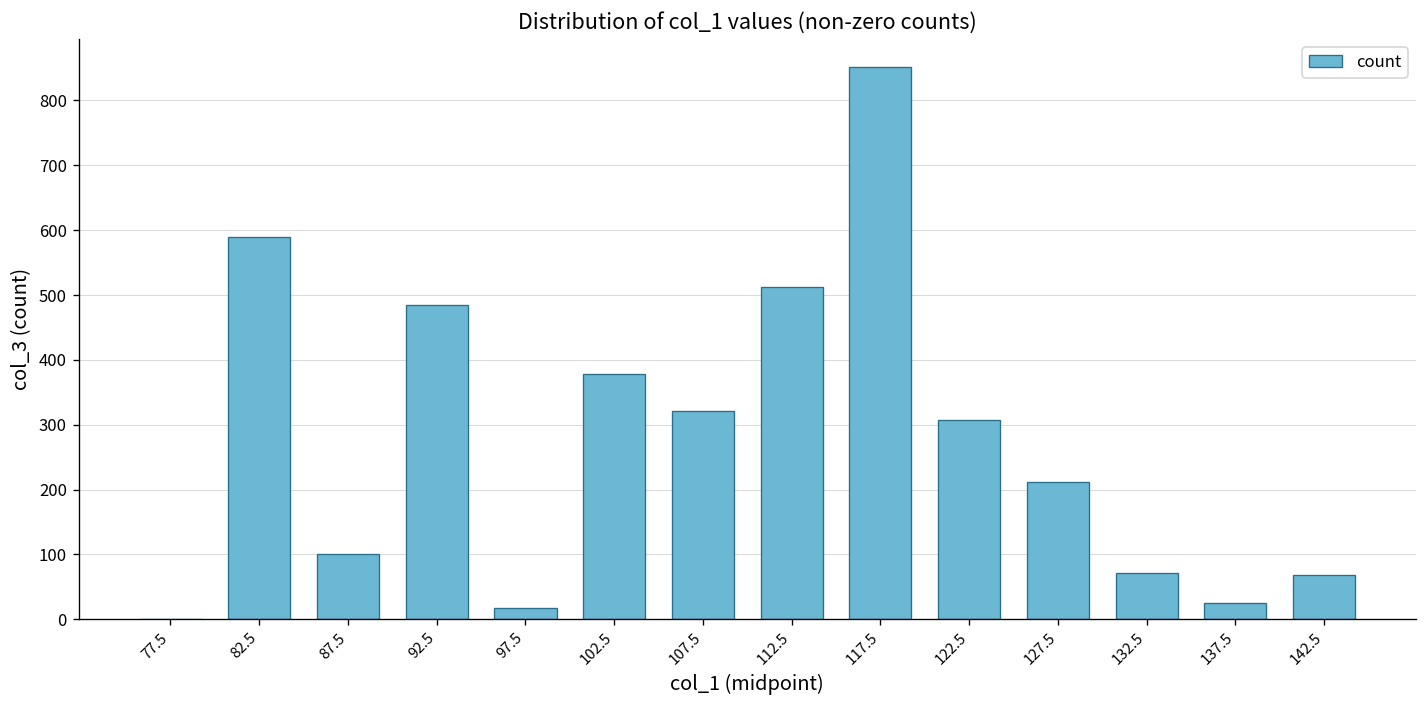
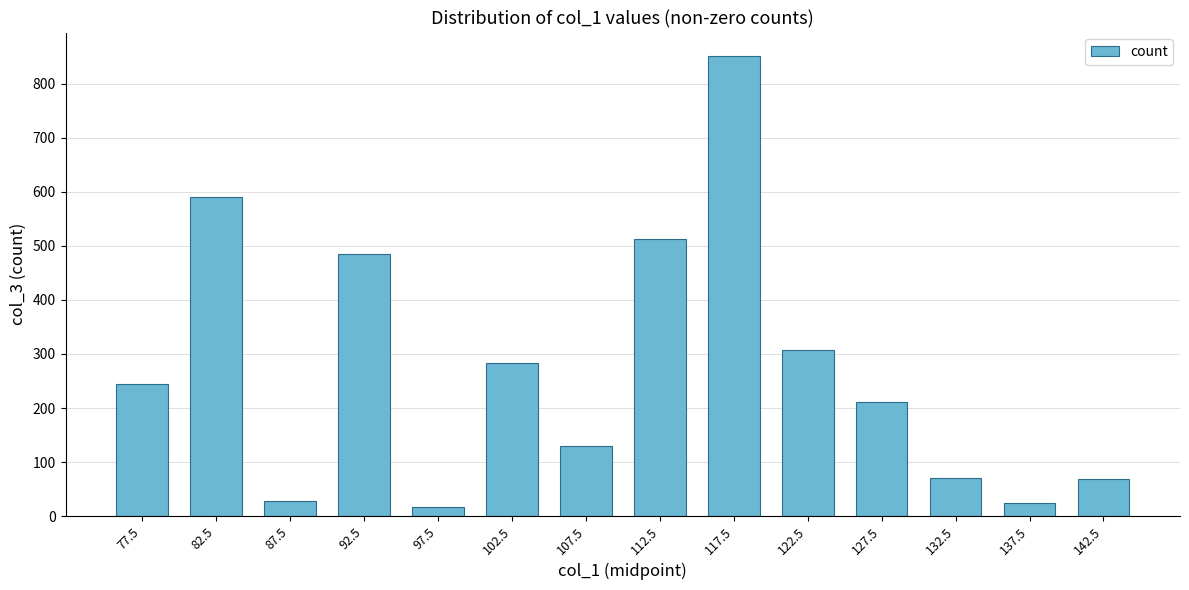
77.5: 0 -> 250
87.5: 100 -> 30
102.5: 380 -> 280
107.5: 320 -> 130
